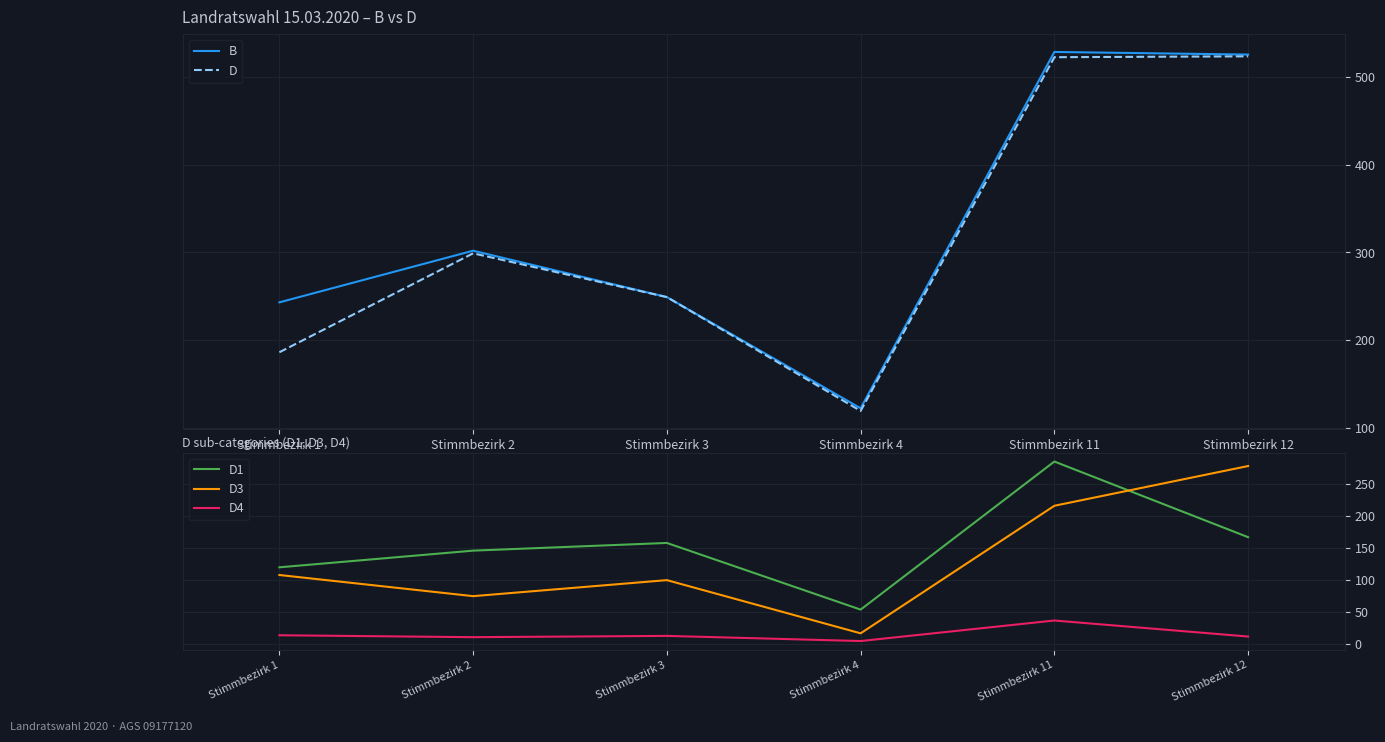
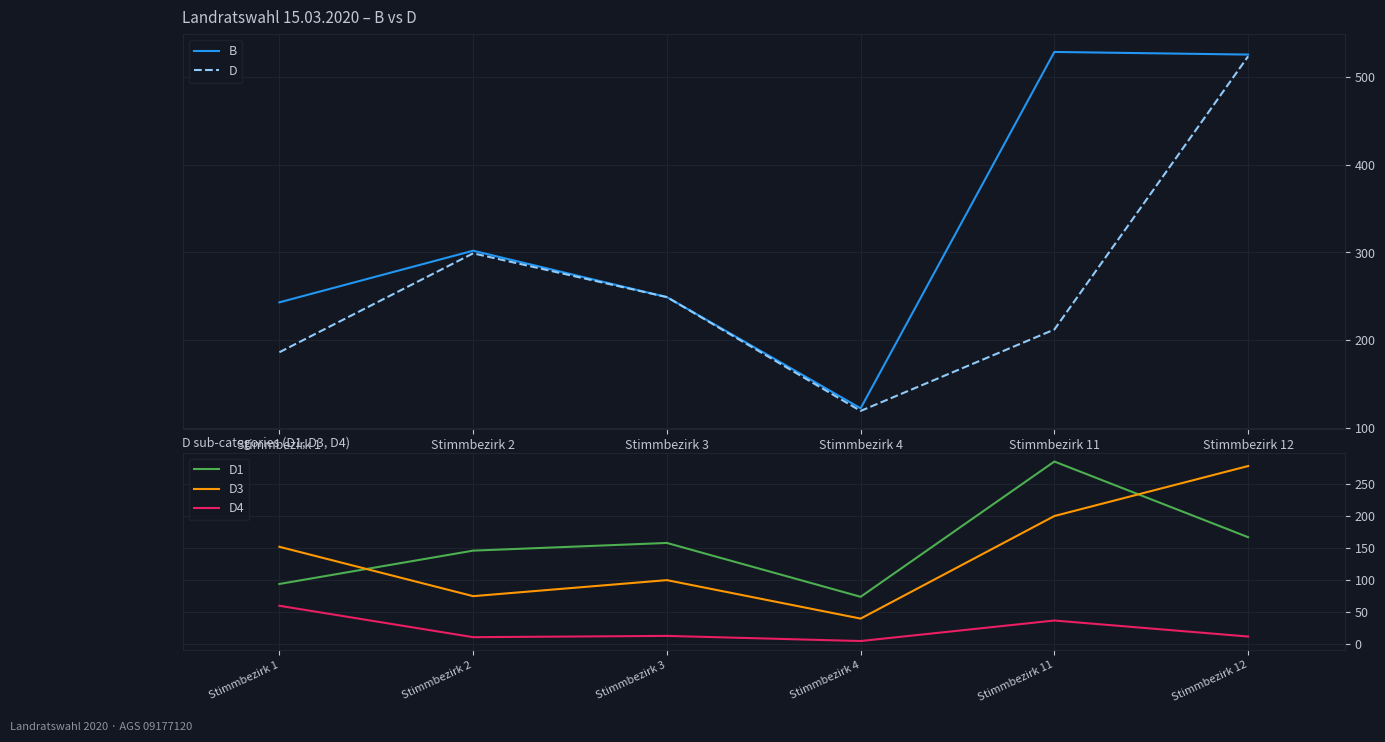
Landratswahl 15.03.2020 – B vs D, D, Stimmbezirk 11: 520 -> 210
D sub-categories (D1, D3, D4), D1, Stimmbezirk 1: 120 -> 90
D sub-categories (D1, D3, D4), D3, Stimmbezirk 1: 110 -> 150
D sub-categories (D1, D3, D4), D4, Stimmbezirk 1: 10 -> 60
D sub-categories (D1, D3, D4), D1, Stimmbezirk 4: 50 -> 70
D sub-categories (D1, D3, D4), D3, Stimmbezirk 4: 20 -> 40
D sub-categories (D1, D3, D4), D3, Stimmbezirk 11: 220 -> 200
